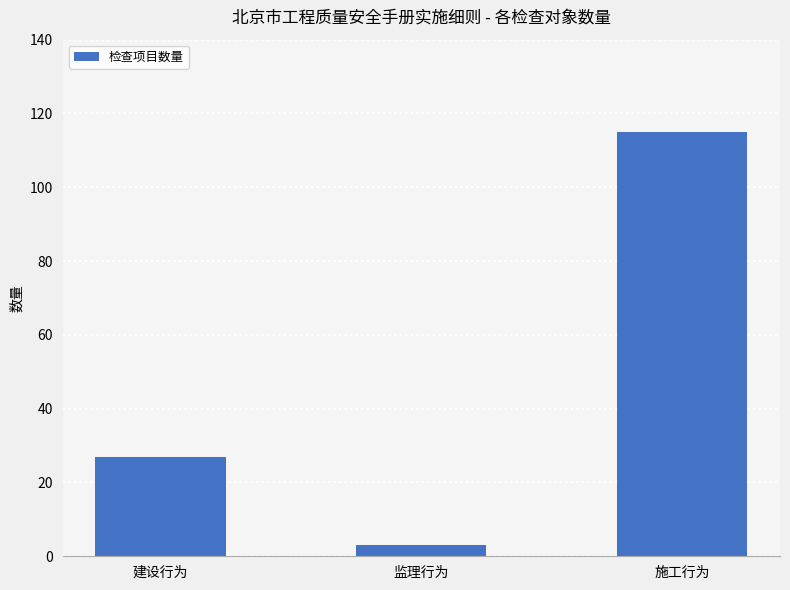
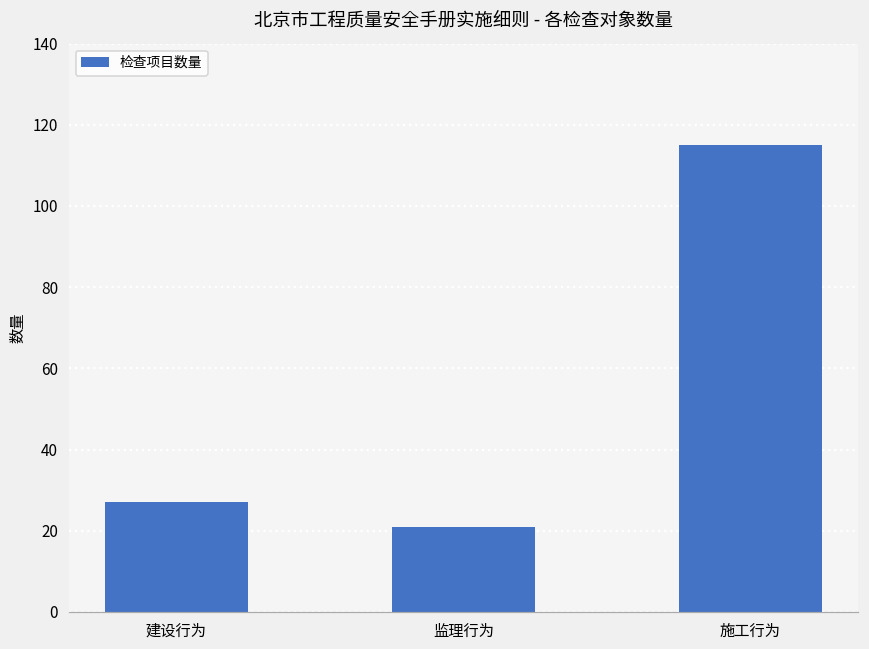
监理行为: 3 -> 21
